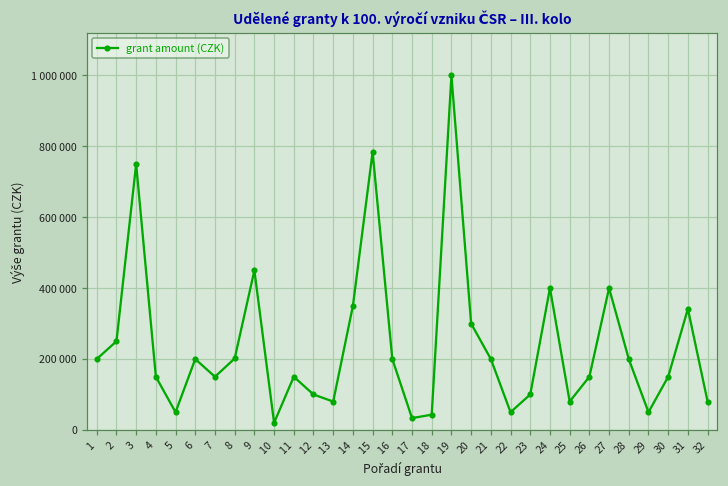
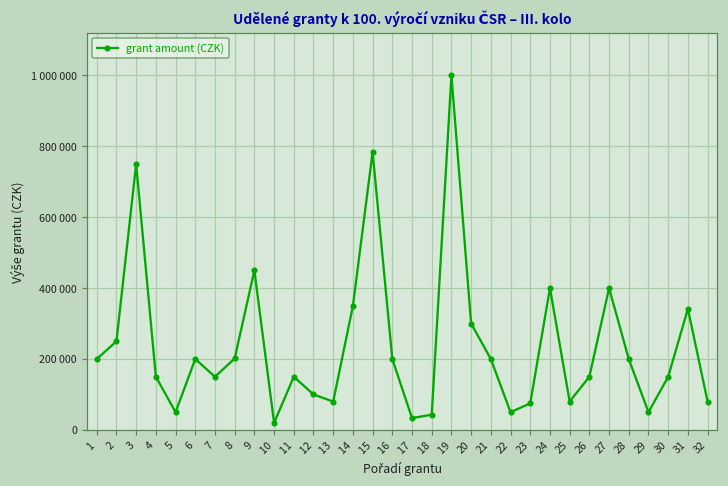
23: 100000 -> 70000
